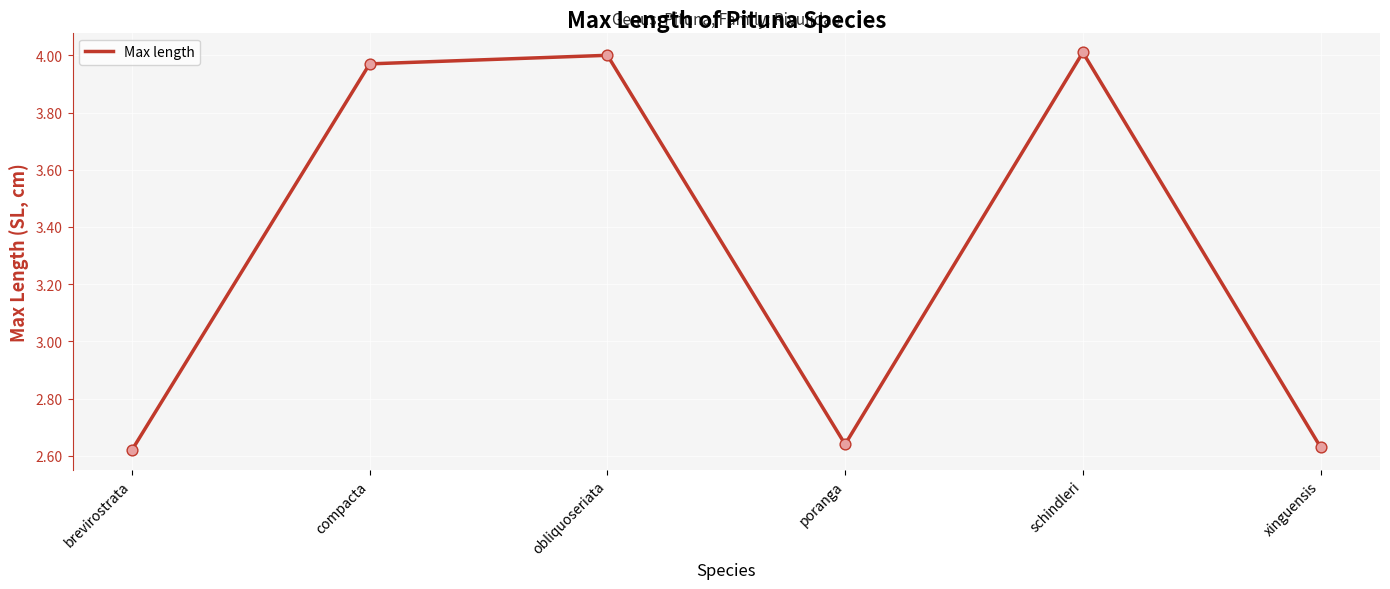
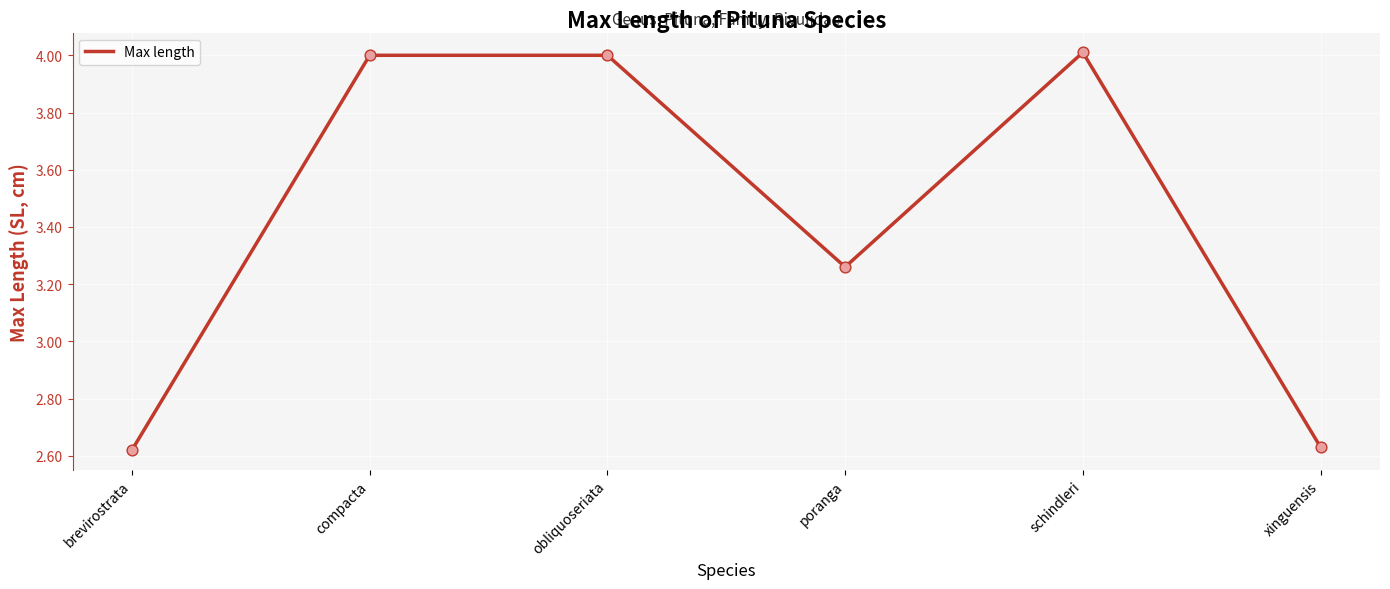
compacta: 3.97 -> 4.00
poranga: 2.64 -> 3.26
